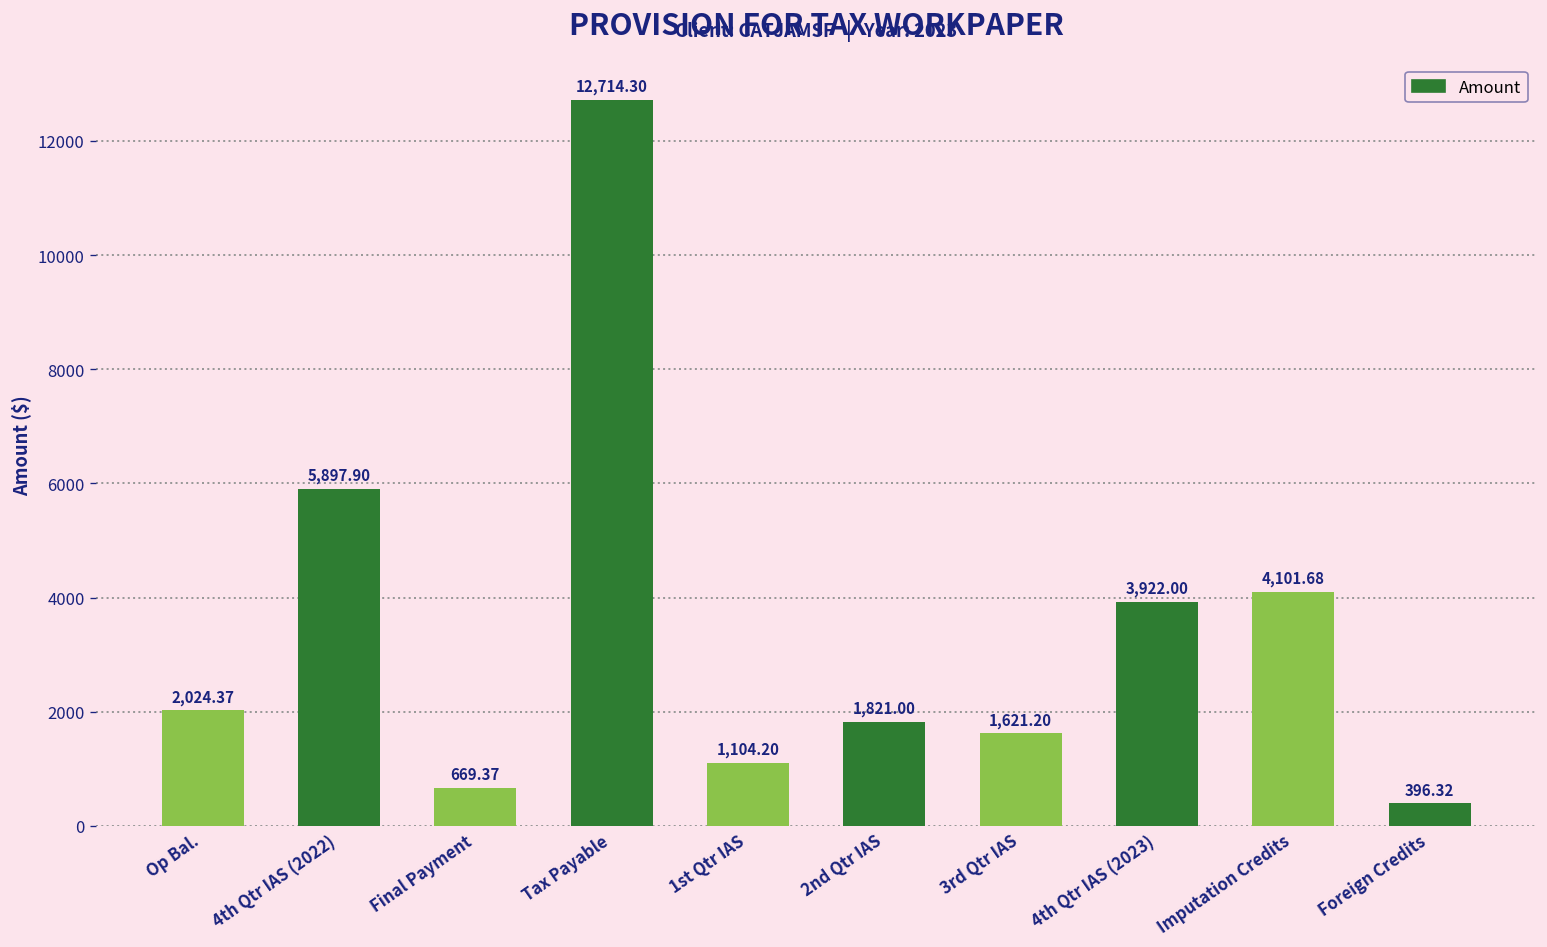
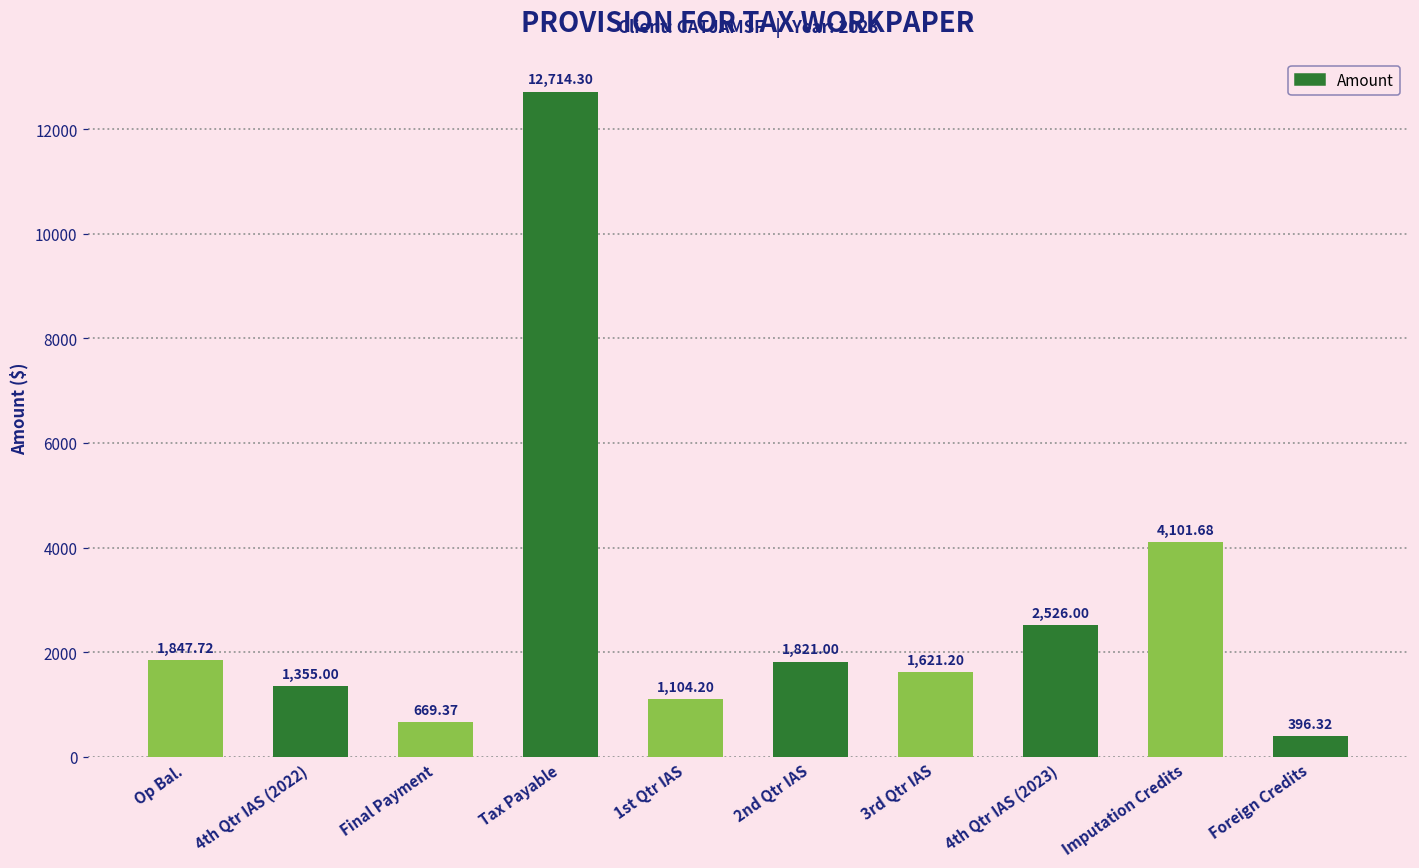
Op Bal.: 2,024.37 -> 1,847.72
4th Qtr IAS (2022): 5,897.90 -> 1,355.00
4th Qtr IAS (2023): 3,922.00 -> 2,526.00
